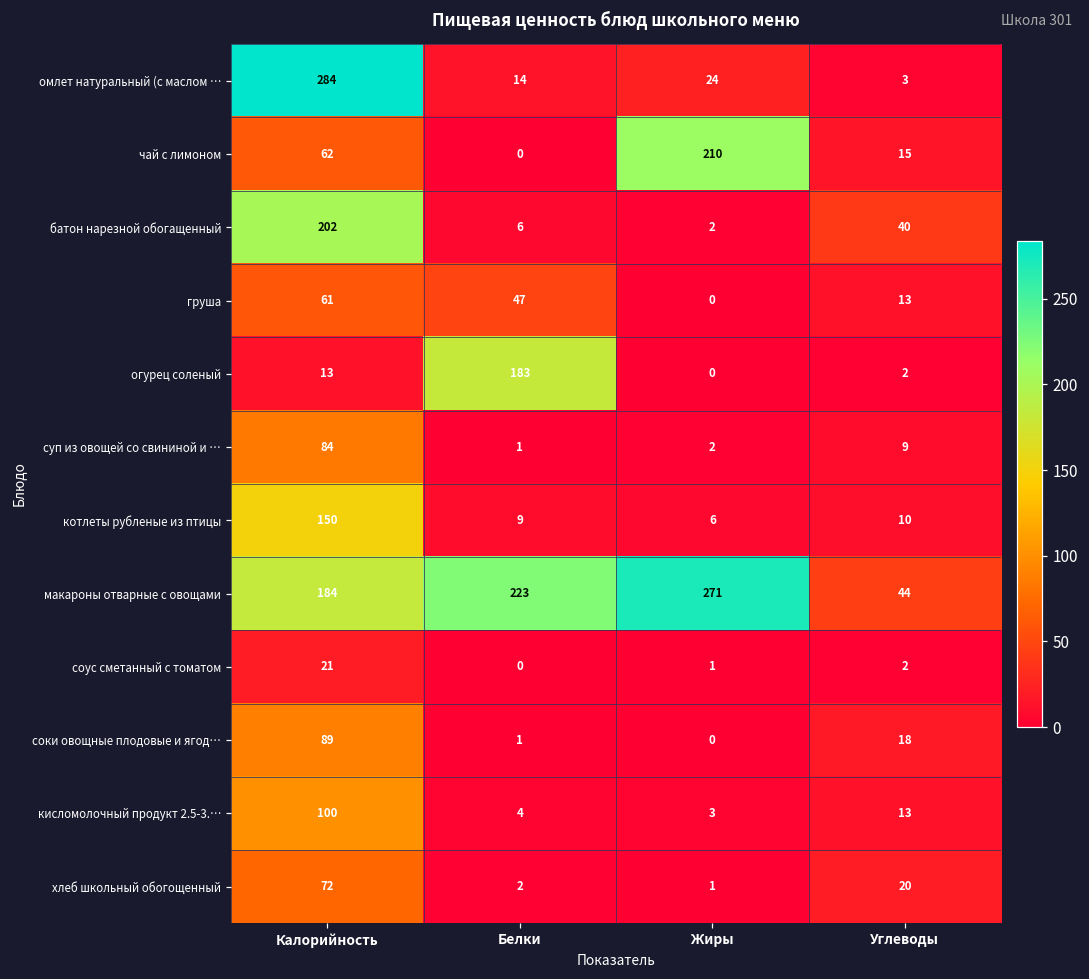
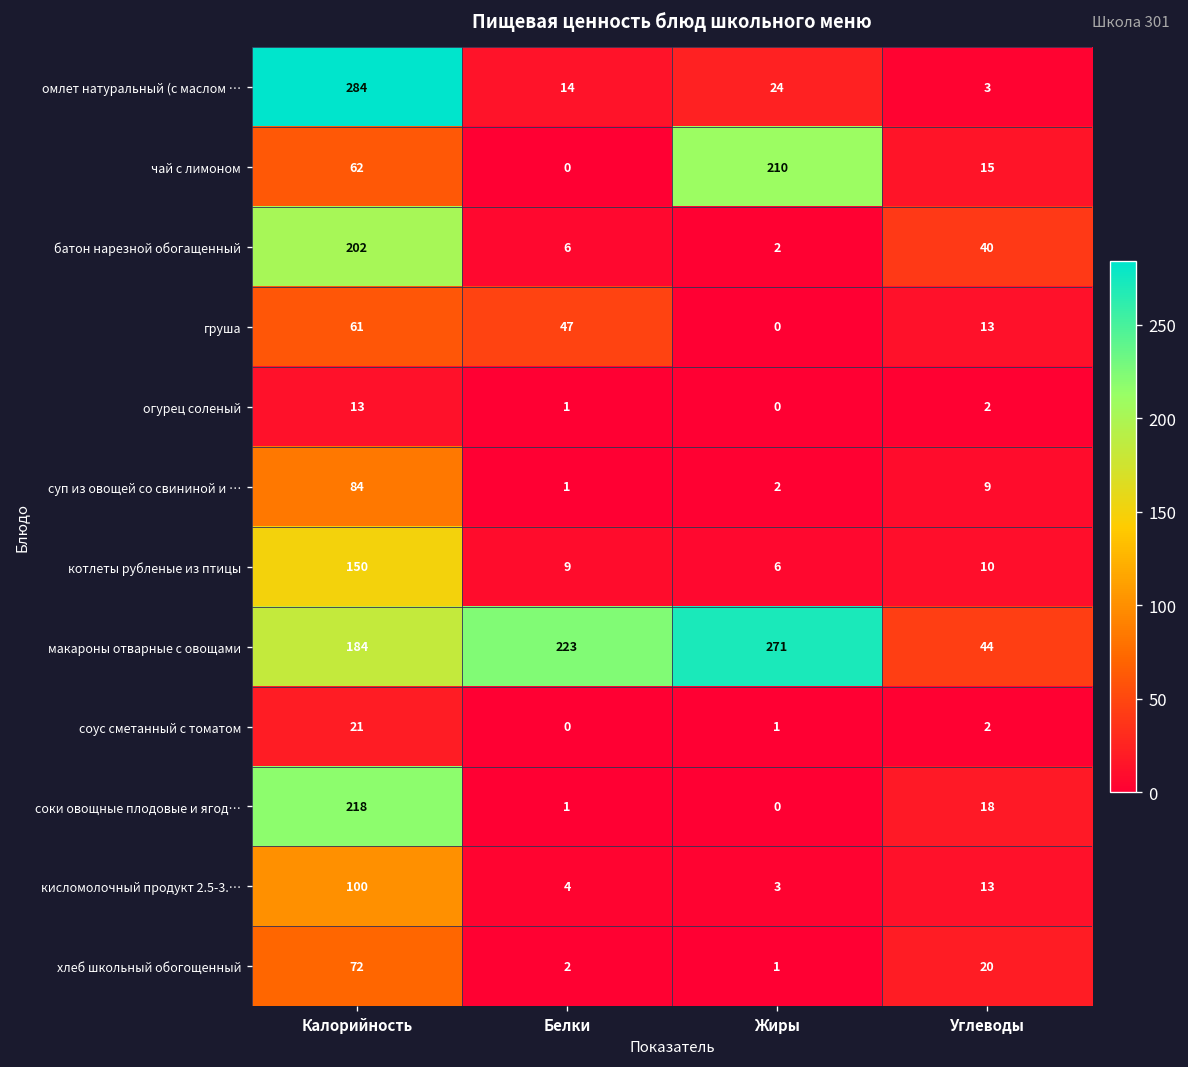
огурец соленый, Белки: 183 -> 1
соки овощные плодовые и ягод…, Калорийность: 89 -> 218
